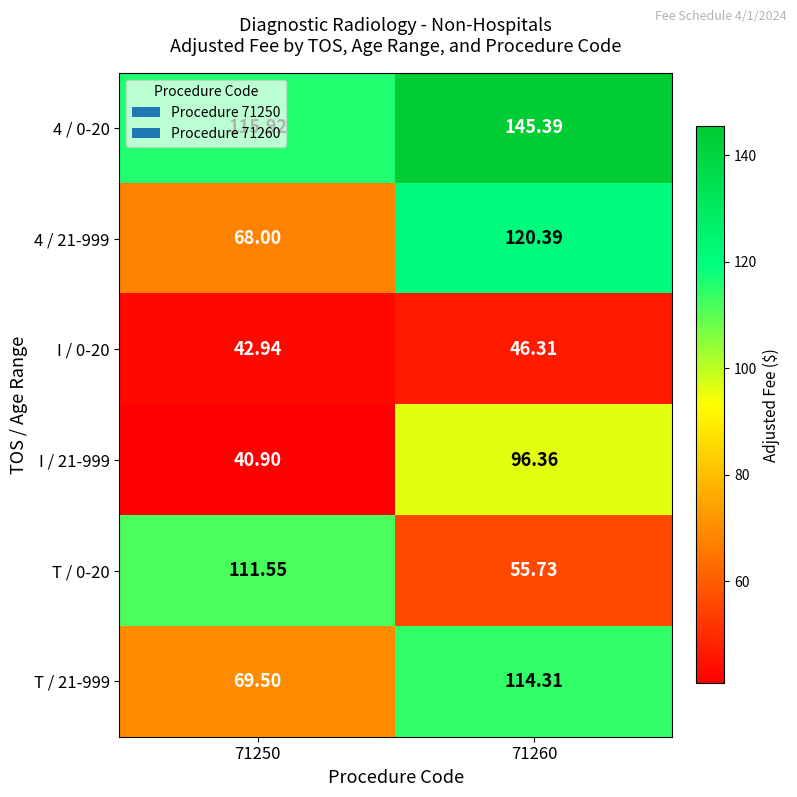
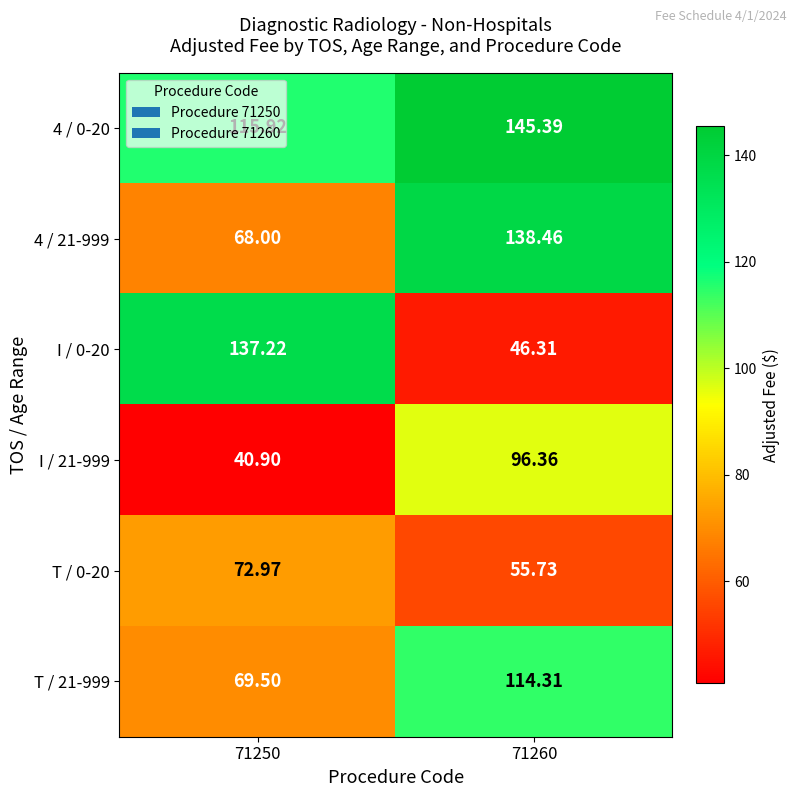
4 / 21-999, 71260: 120.39 -> 138.46
I / 0-20, 71250: 42.94 -> 137.22
T / 0-20, 71250: 111.55 -> 72.97
